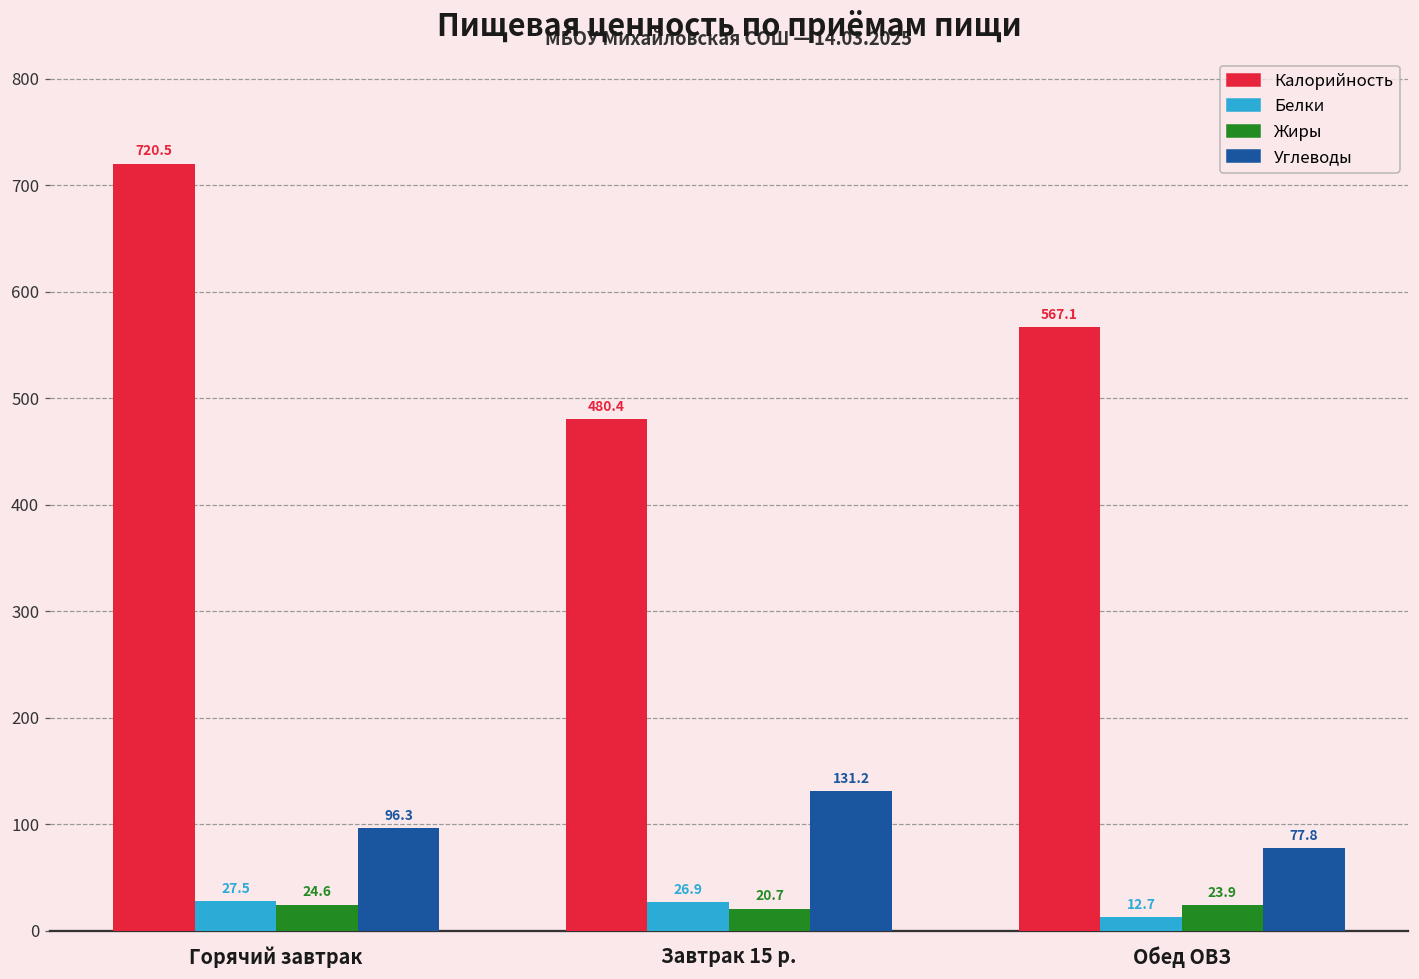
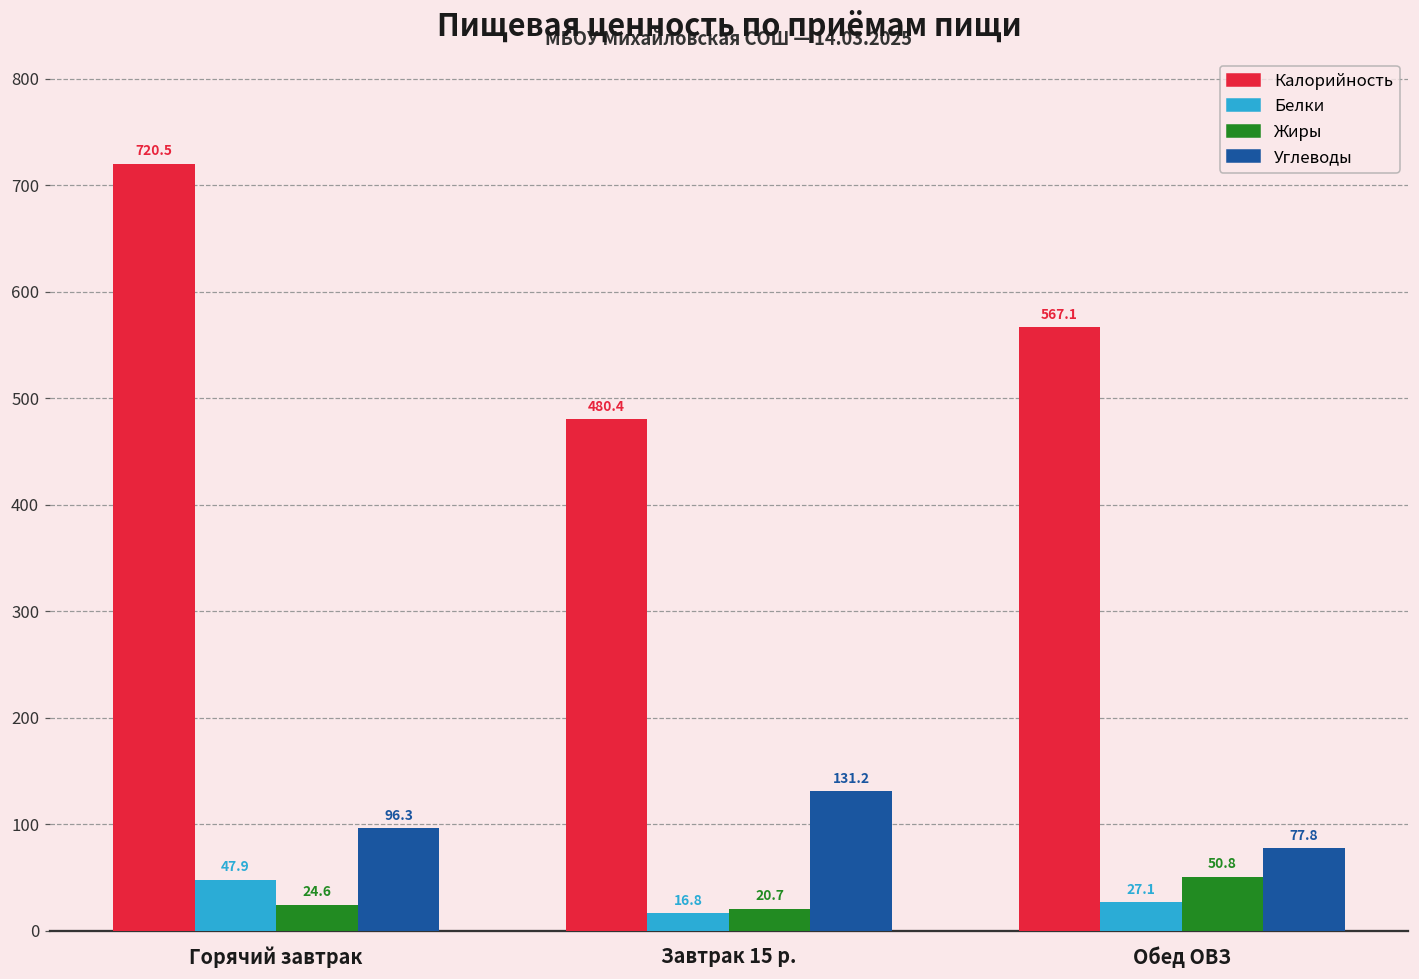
Белки, Горячий завтрак: 27.5 -> 47.9
Белки, Завтрак 15 р.: 26.9 -> 16.8
Белки, Обед ОВЗ: 12.7 -> 27.1
Жиры, Обед ОВЗ: 23.9 -> 50.8
